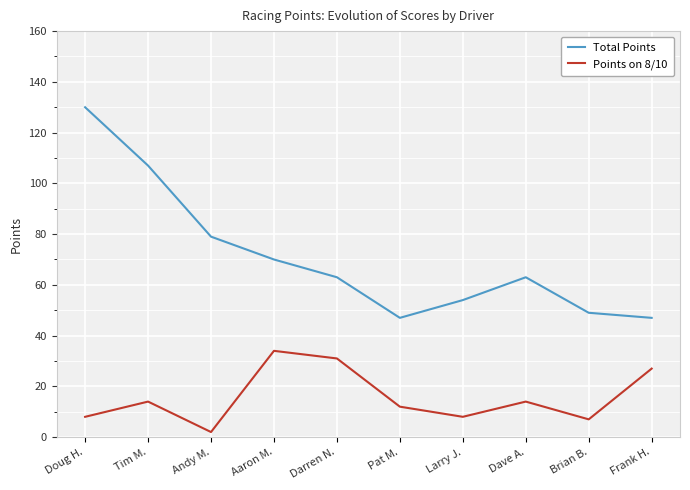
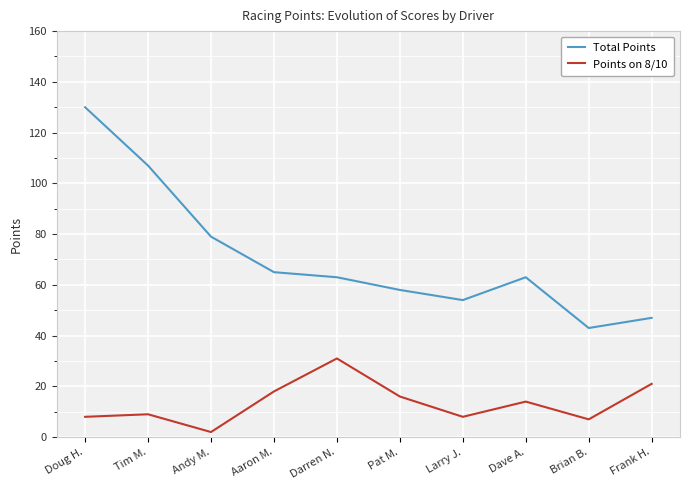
Points on 8/10, Tim M.: 14 -> 9
Total Points, Aaron M.: 70 -> 65
Points on 8/10, Aaron M.: 34 -> 18
Total Points, Pat M.: 47 -> 58
Points on 8/10, Pat M.: 12 -> 16
Total Points, Brian B.: 49 -> 43
Points on 8/10, Frank H.: 27 -> 21
